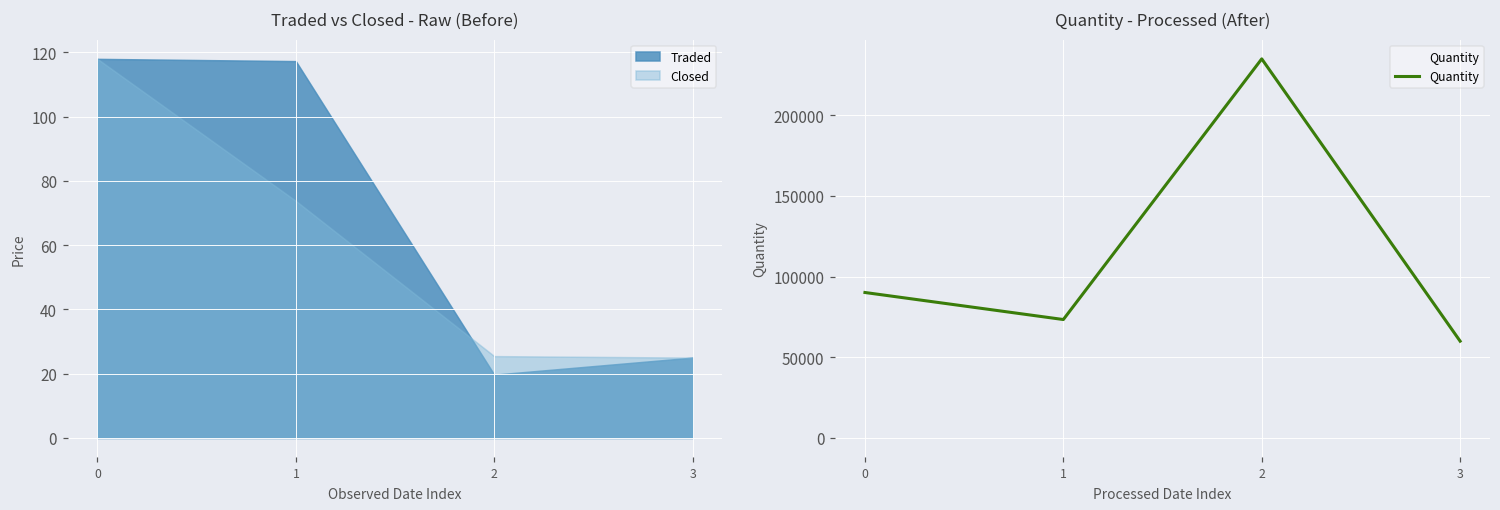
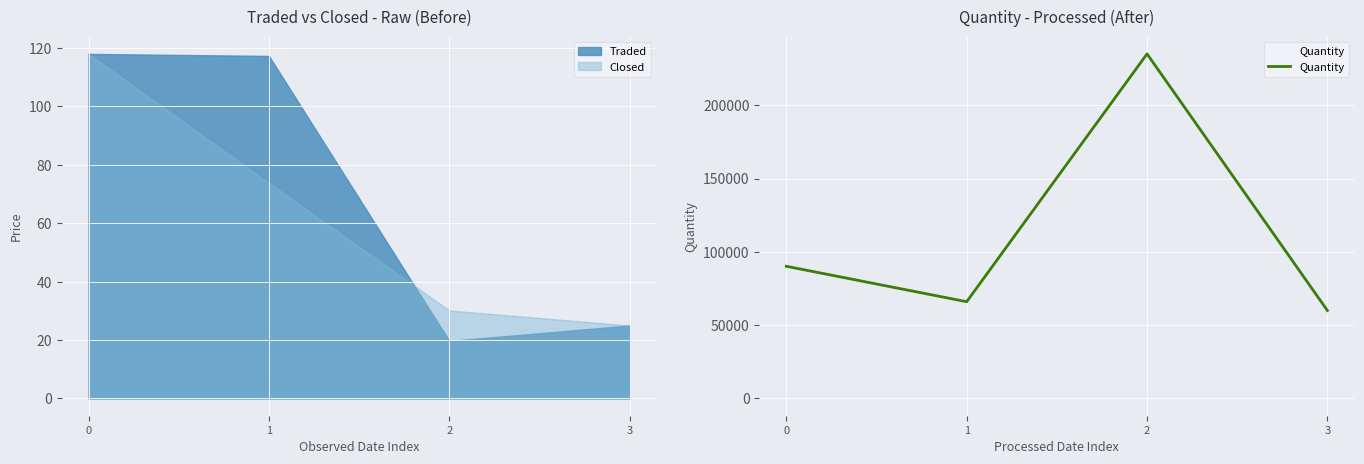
Traded vs Closed - Raw (Before), Closed, 2: 25 -> 30
Quantity - Processed (After), 1: 73000 -> 66000
